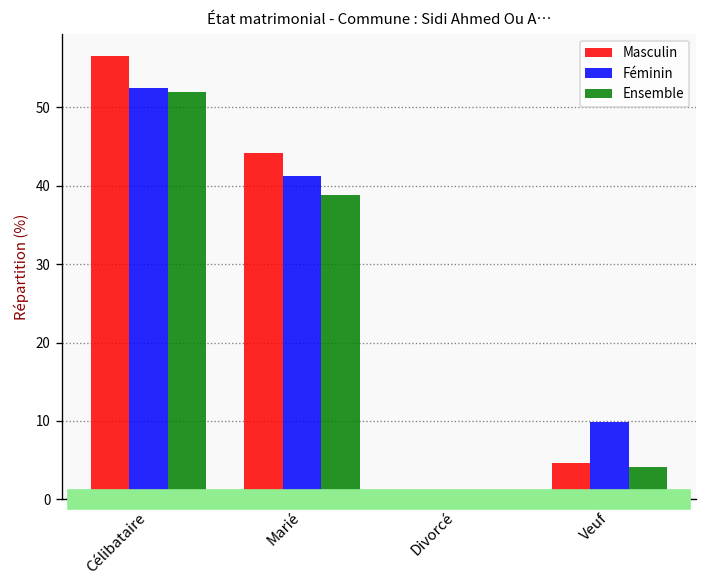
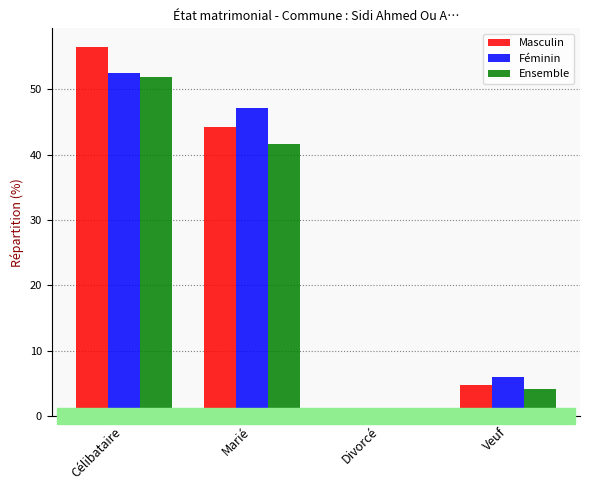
Féminin, Marié: 41 -> 47
Ensemble, Marié: 39 -> 42
Féminin, Veuf: 10 -> 6
